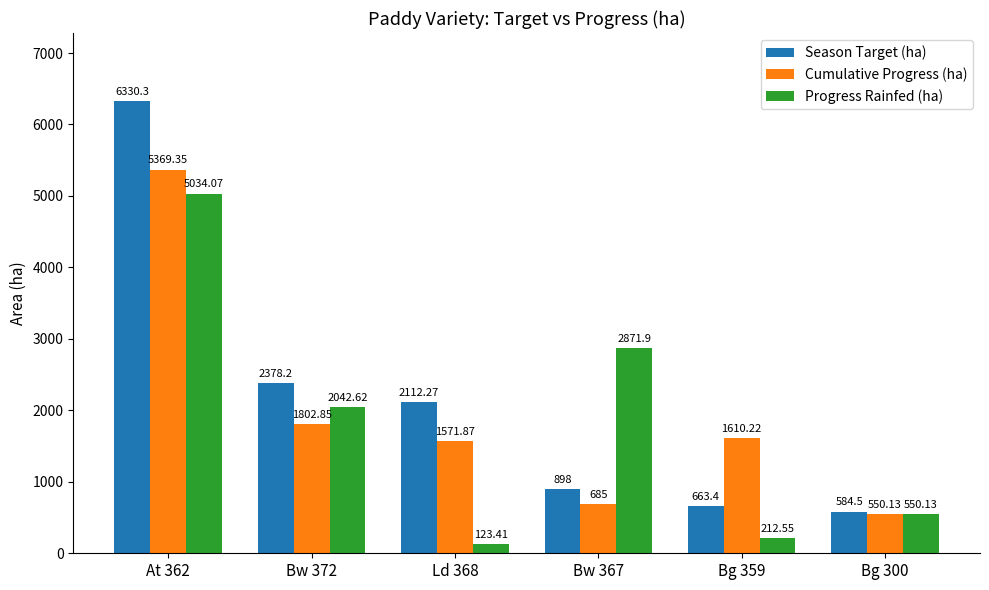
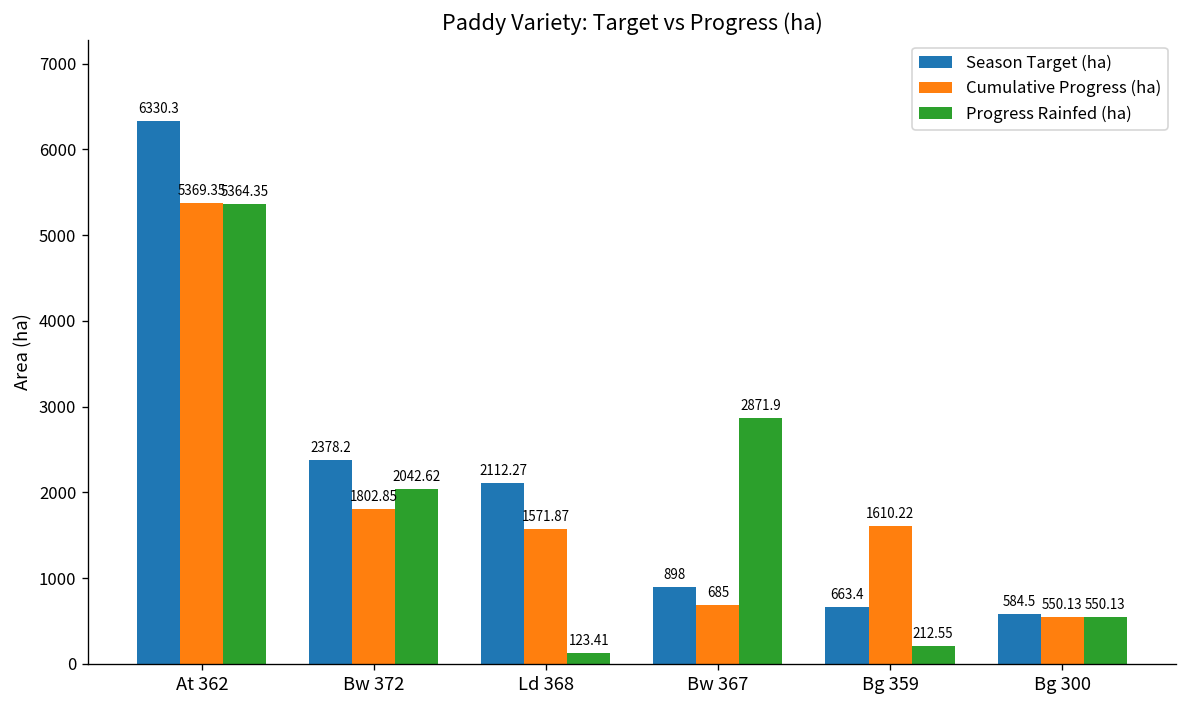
Progress Rainfed (ha), At 362: 5034.07 -> 5364.35
